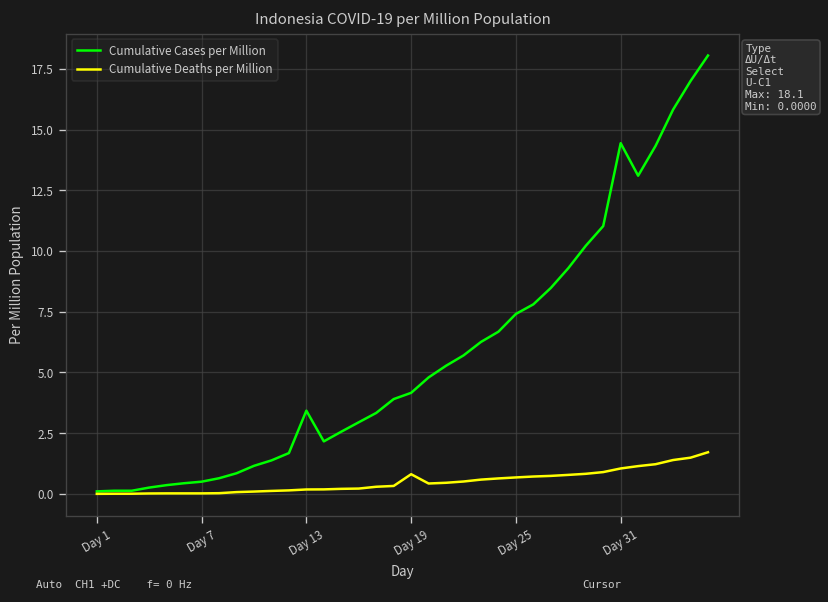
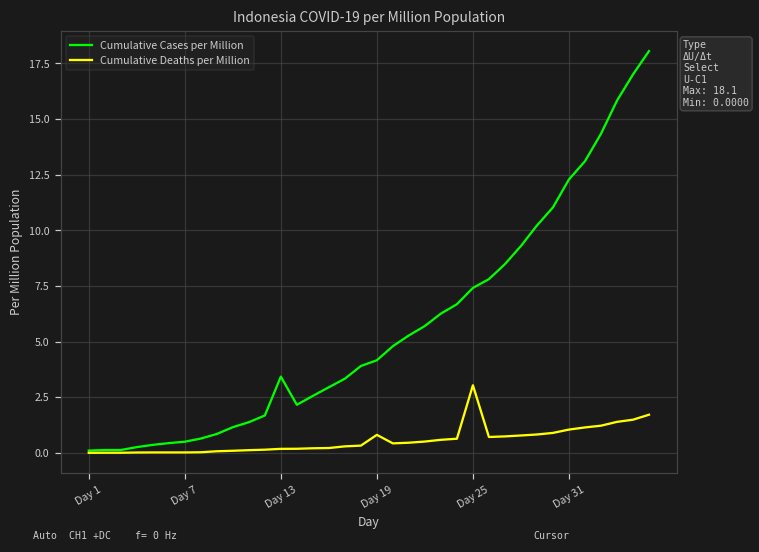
Cumulative Deaths per Million, Day 25: 0.7 -> 3.0
Cumulative Cases per Million, Day 31: 14.4 -> 12.3
